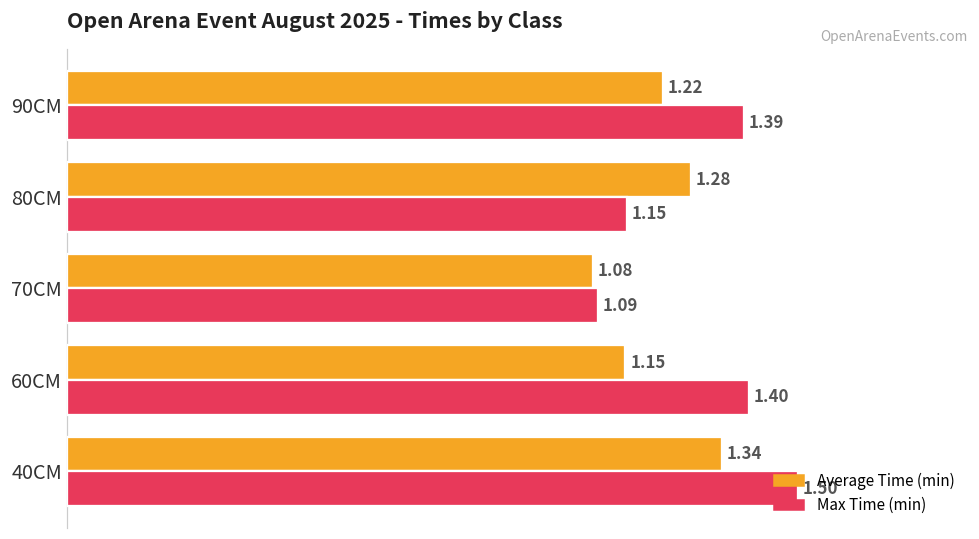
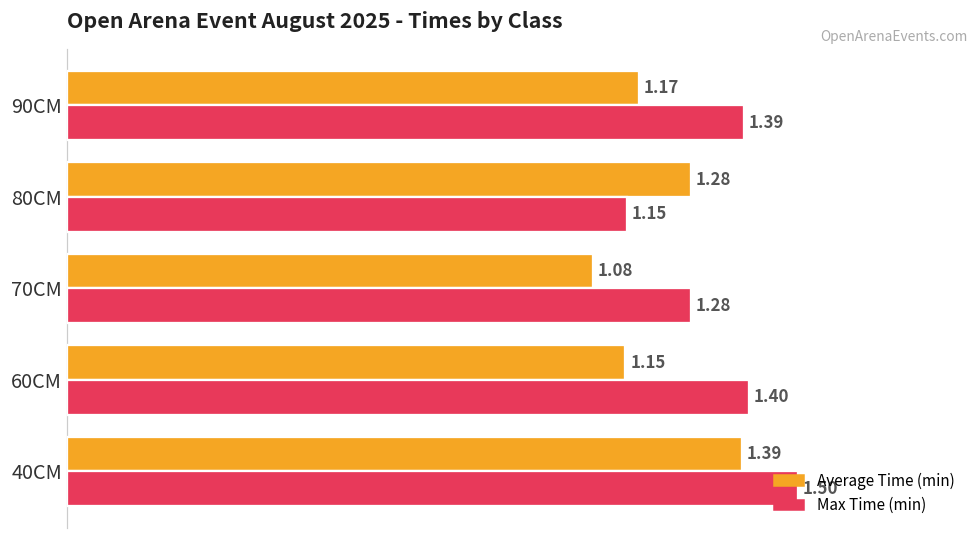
Average Time (min), 90CM: 1.22 -> 1.17
Max Time (min), 70CM: 1.09 -> 1.28
Average Time (min), 40CM: 1.34 -> 1.39
